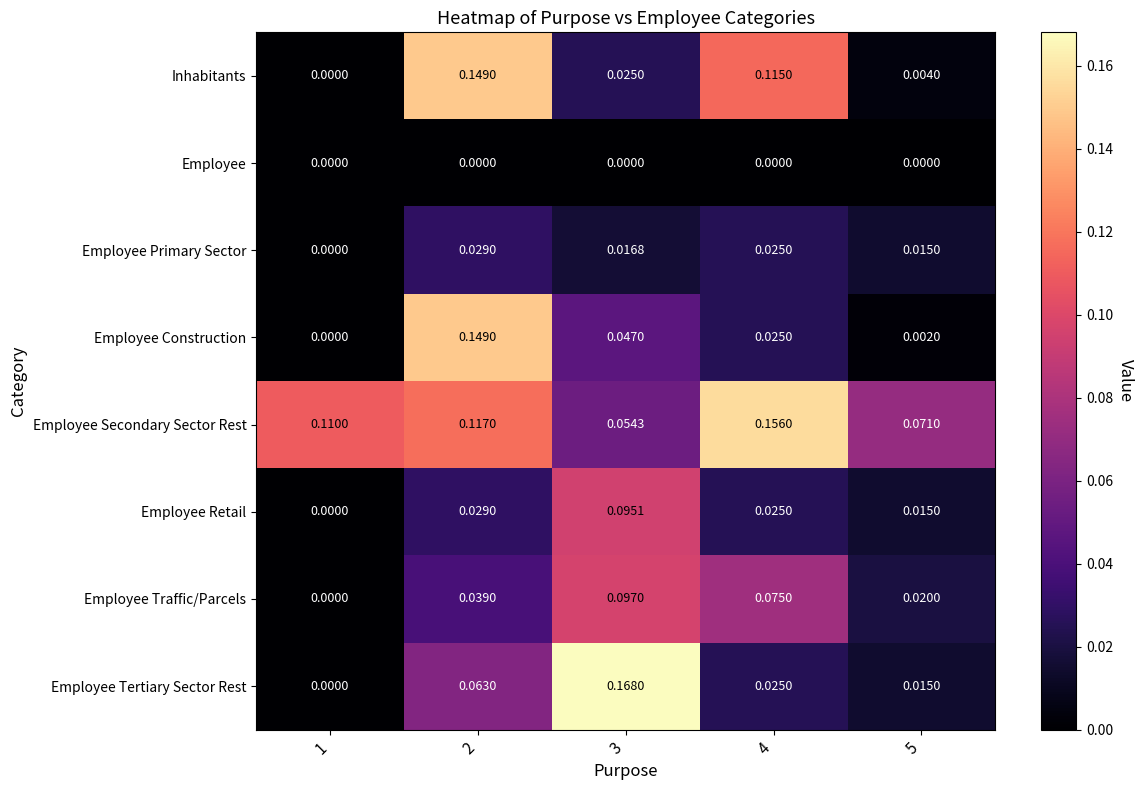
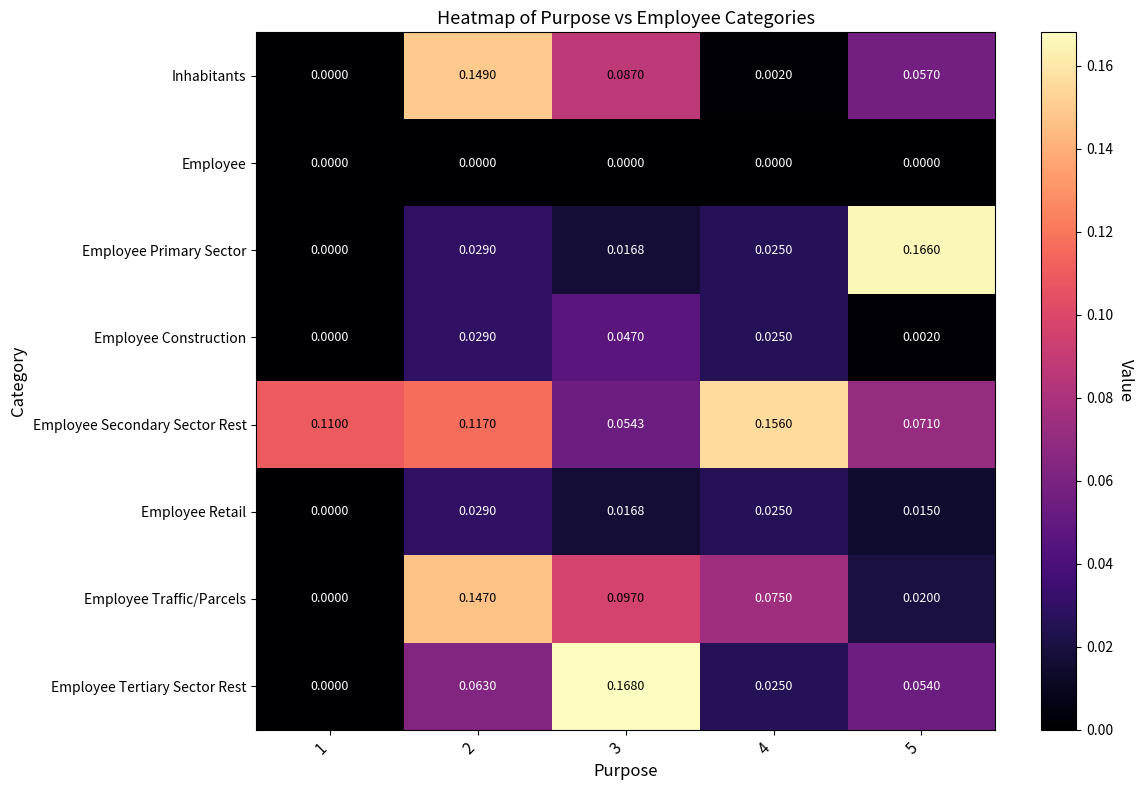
Inhabitants, 3: 0.0250 -> 0.0870
Inhabitants, 4: 0.1150 -> 0.0020
Inhabitants, 5: 0.0040 -> 0.0570
Employee Primary Sector, 5: 0.0150 -> 0.1660
Employee Construction, 2: 0.1490 -> 0.0290
Employee Retail, 3: 0.0951 -> 0.0168
Employee Traffic/Parcels, 2: 0.0390 -> 0.1470
Employee Tertiary Sector Rest, 5: 0.0150 -> 0.0540
